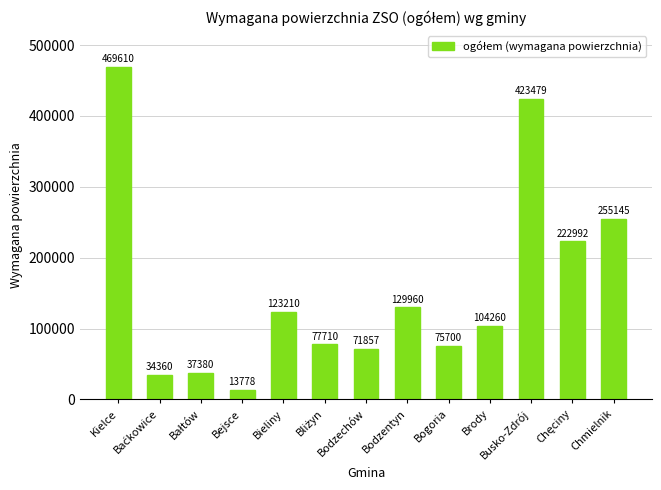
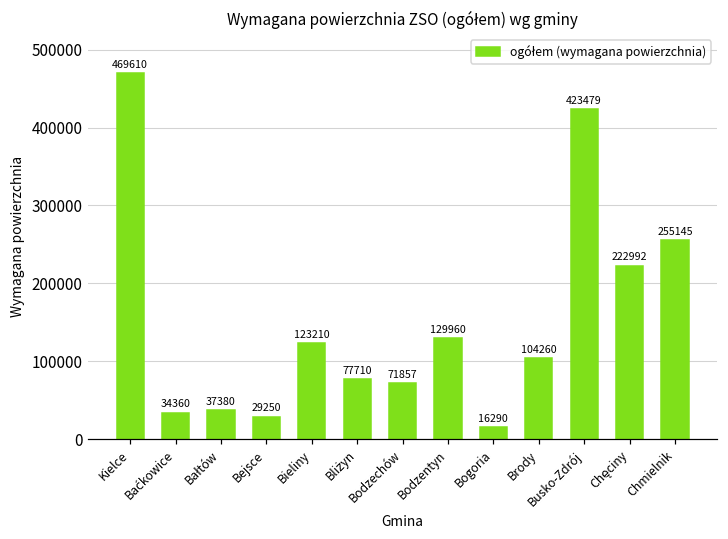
Bejsce: 13778 -> 29250
Bogoria: 75700 -> 16290
